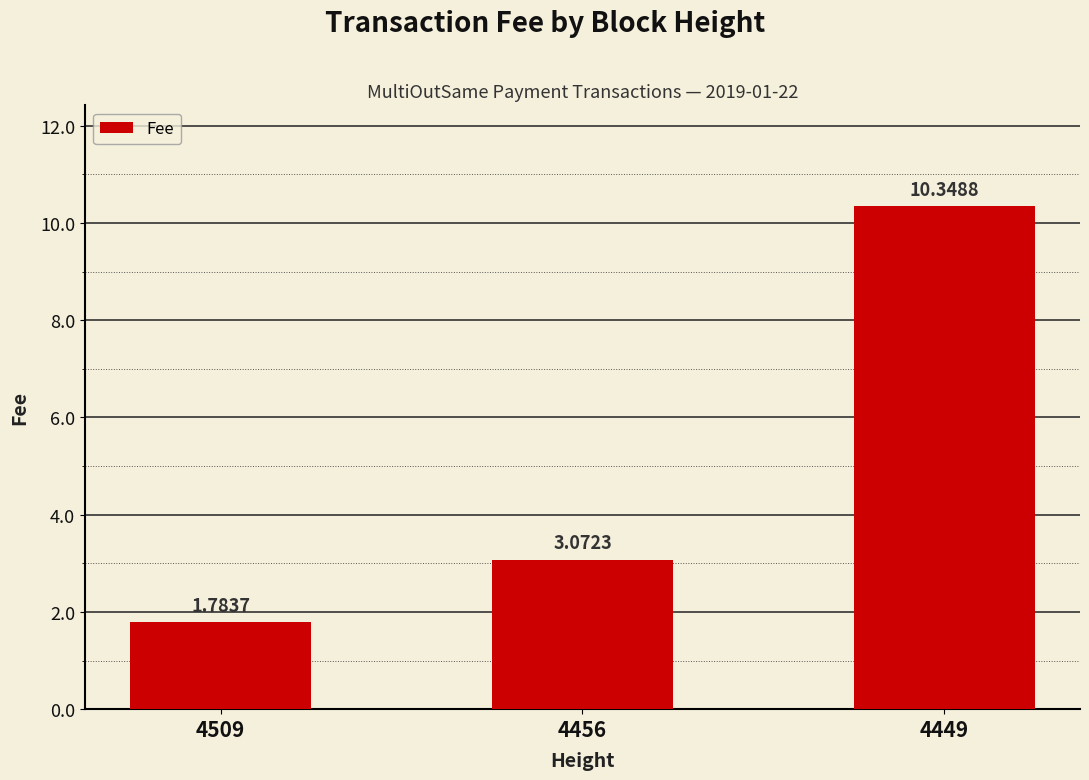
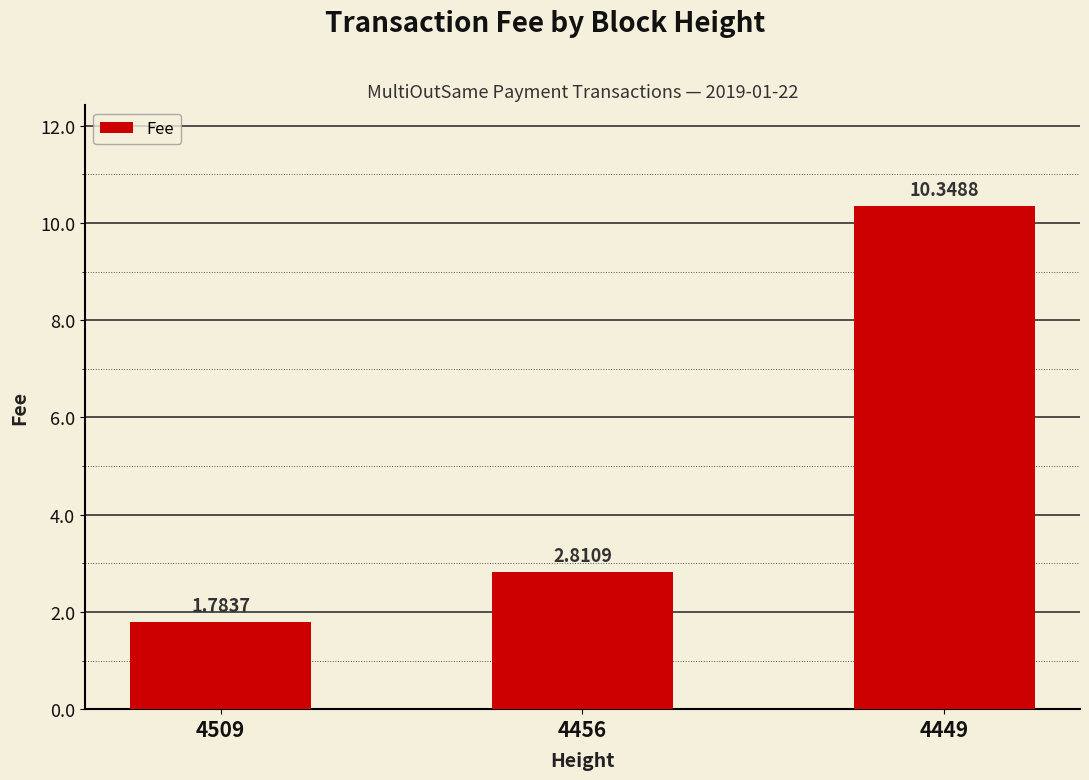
4456: 3.0723 -> 2.8109
